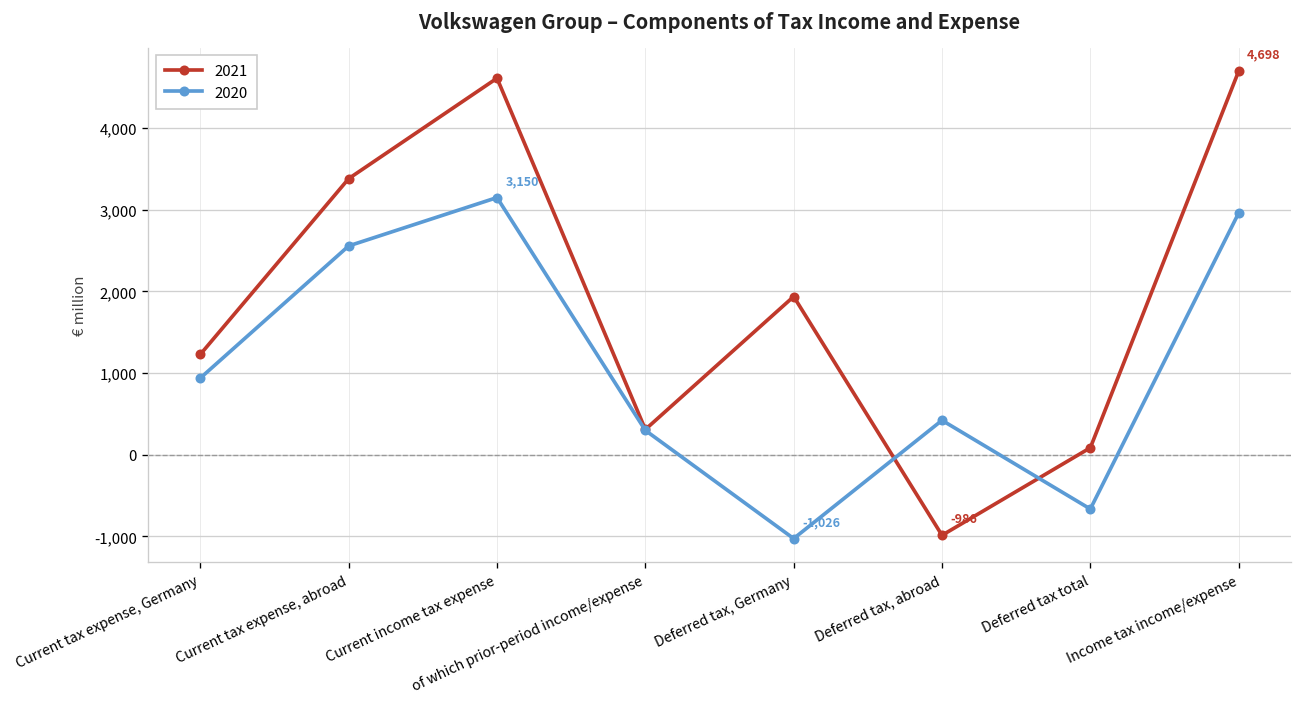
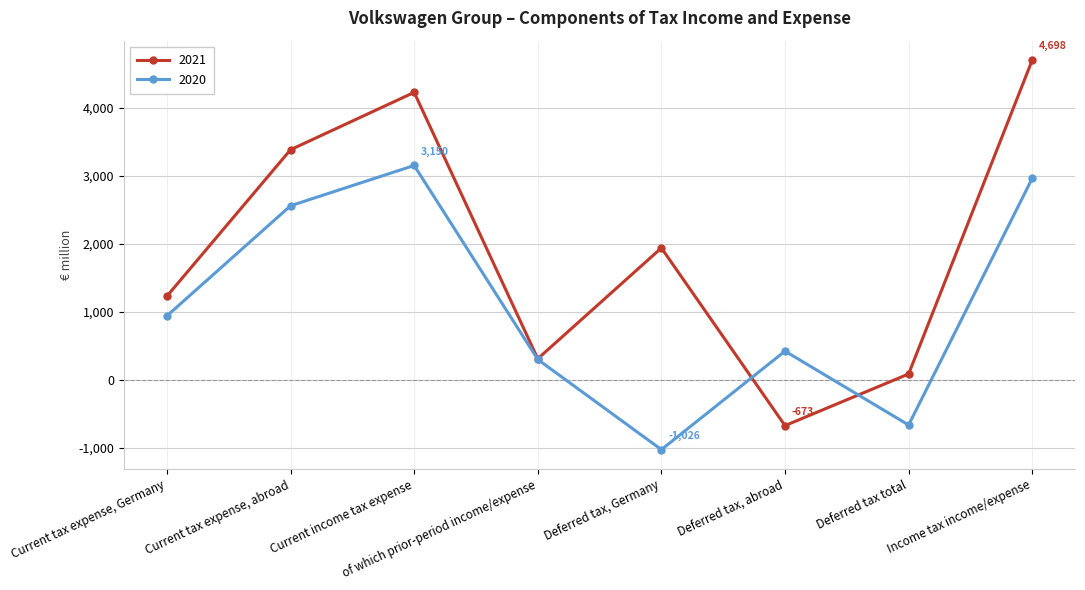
2021, Current income tax expense: 4,600 -> 4,200
2021, Deferred tax, abroad: -986 -> -673
